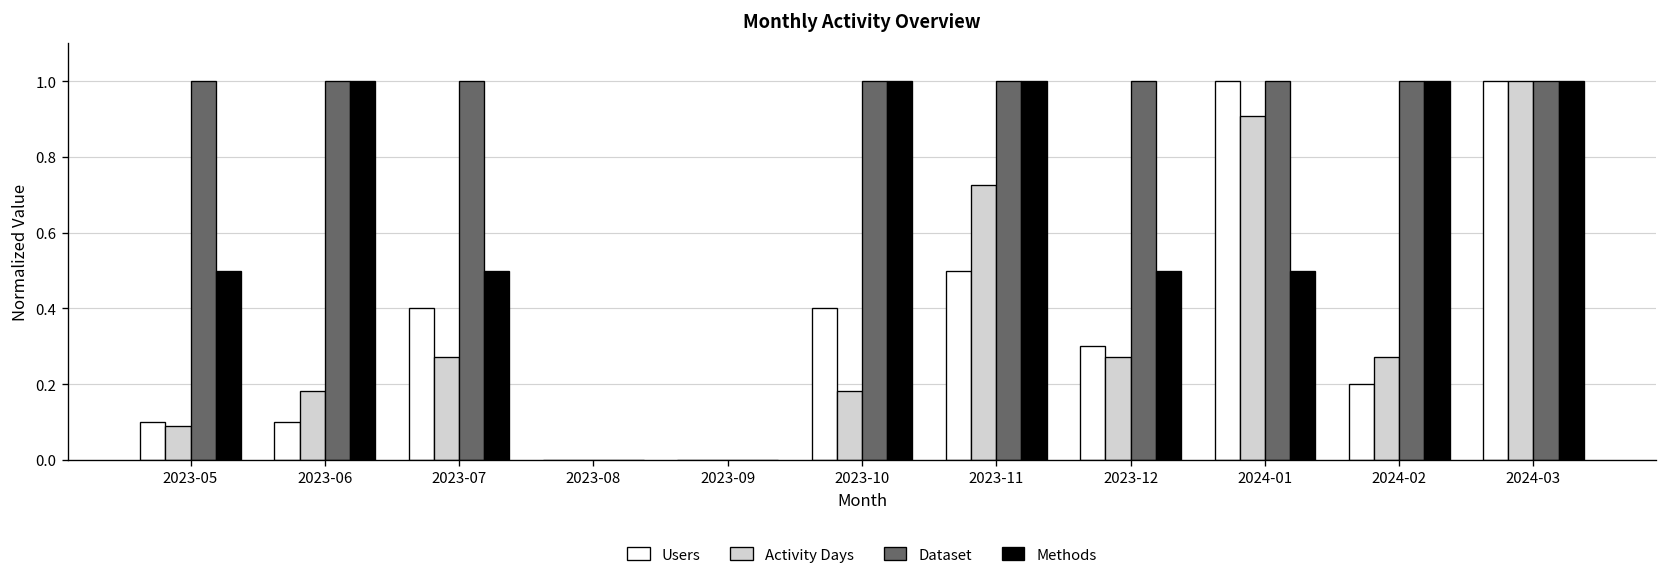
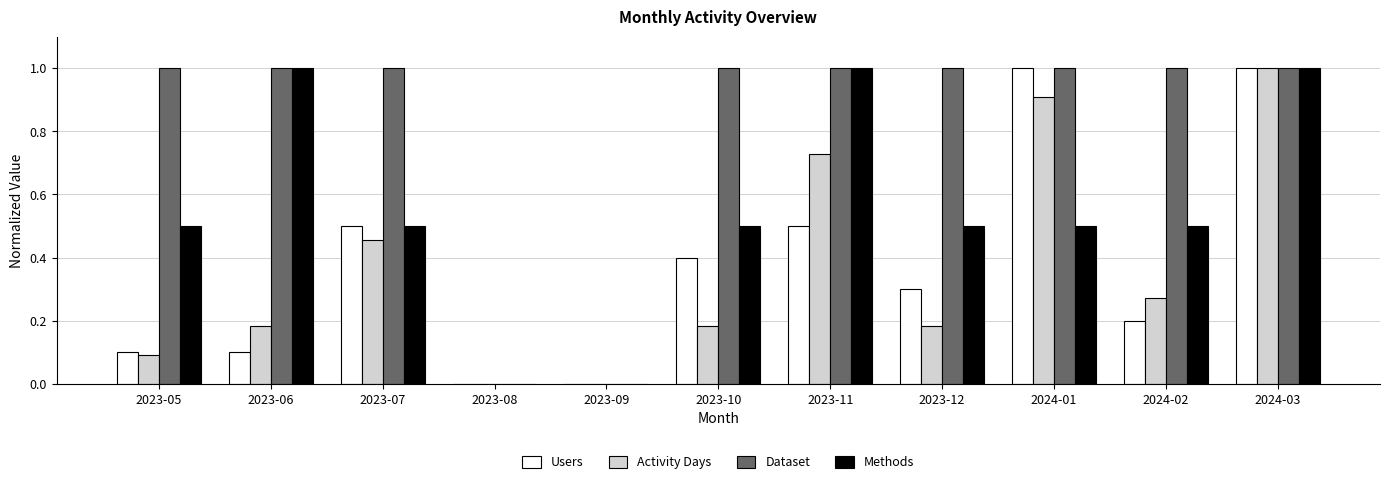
Users, 2023-07: 0.40 -> 0.50
Activity Days, 2023-07: 0.27 -> 0.45
Methods, 2023-10: 1.00 -> 0.50
Activity Days, 2023-12: 0.27 -> 0.18
Methods, 2024-02: 1.00 -> 0.50
